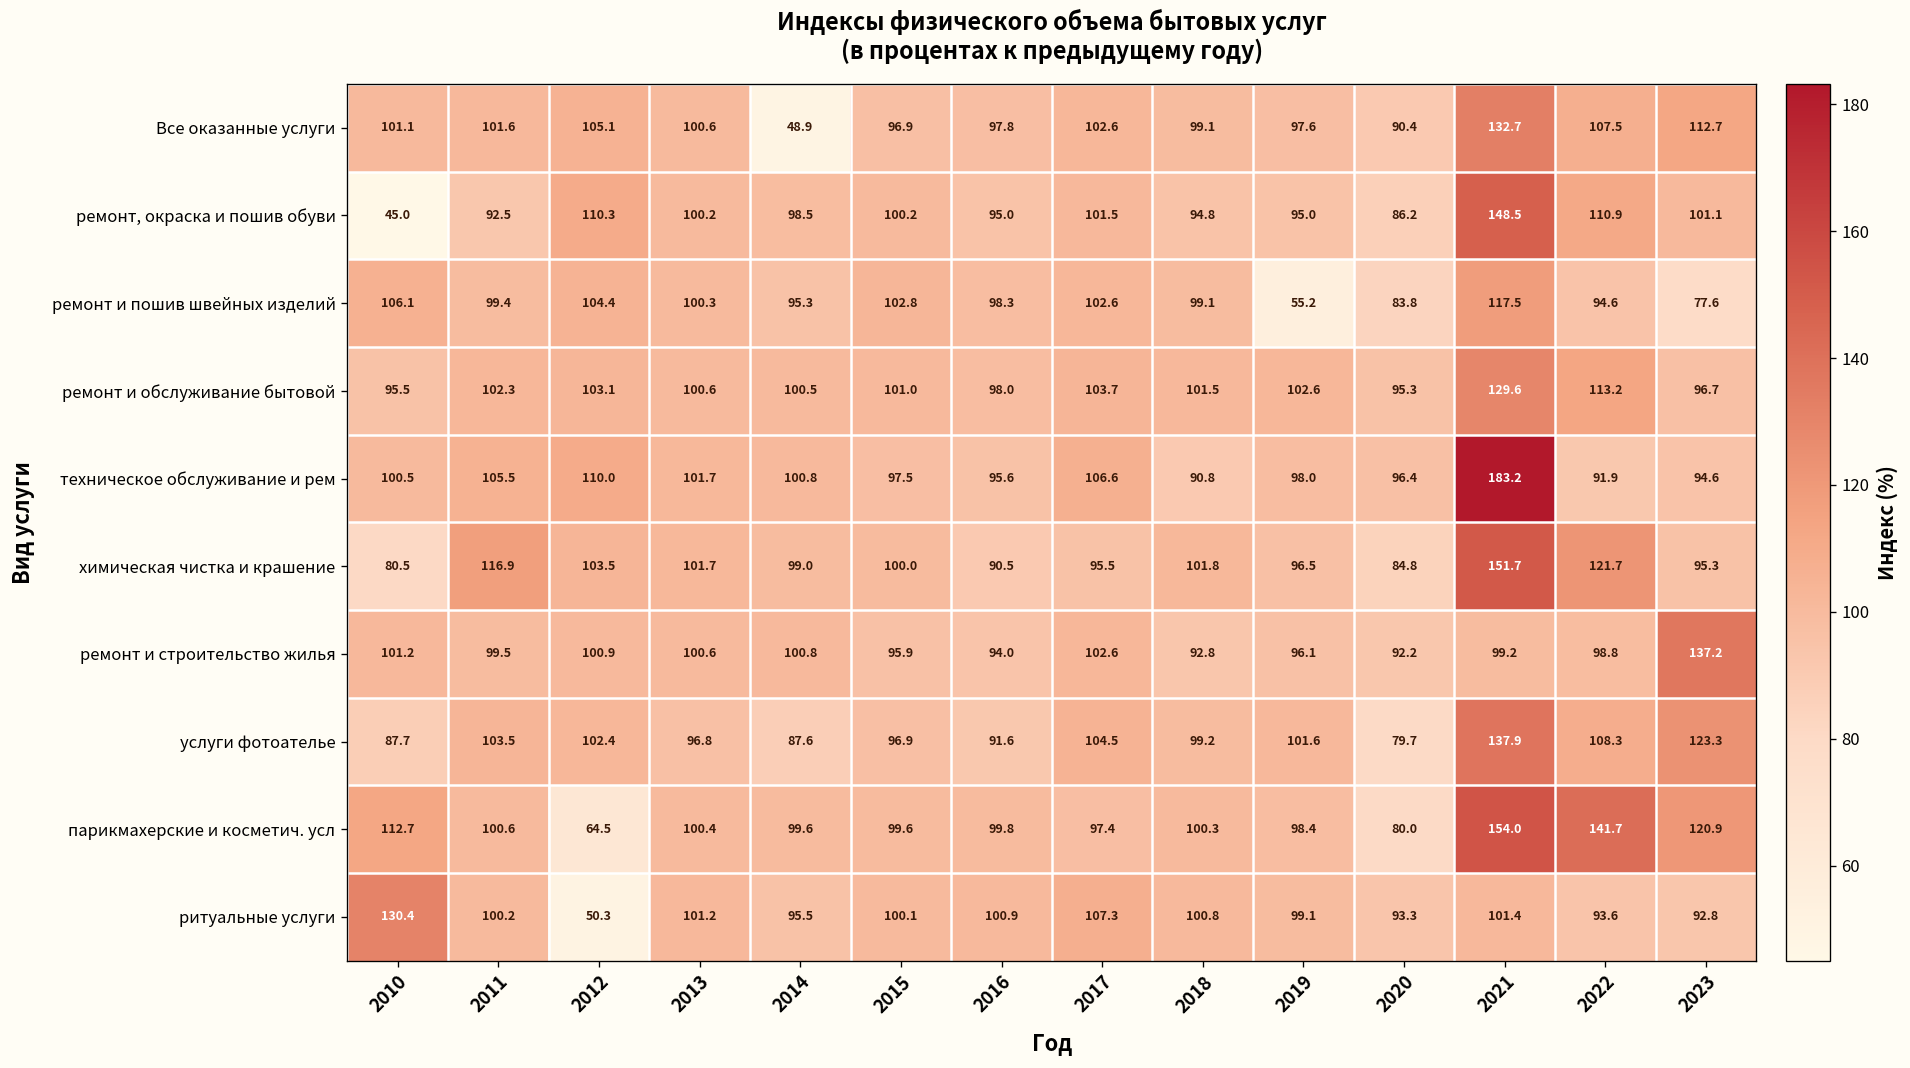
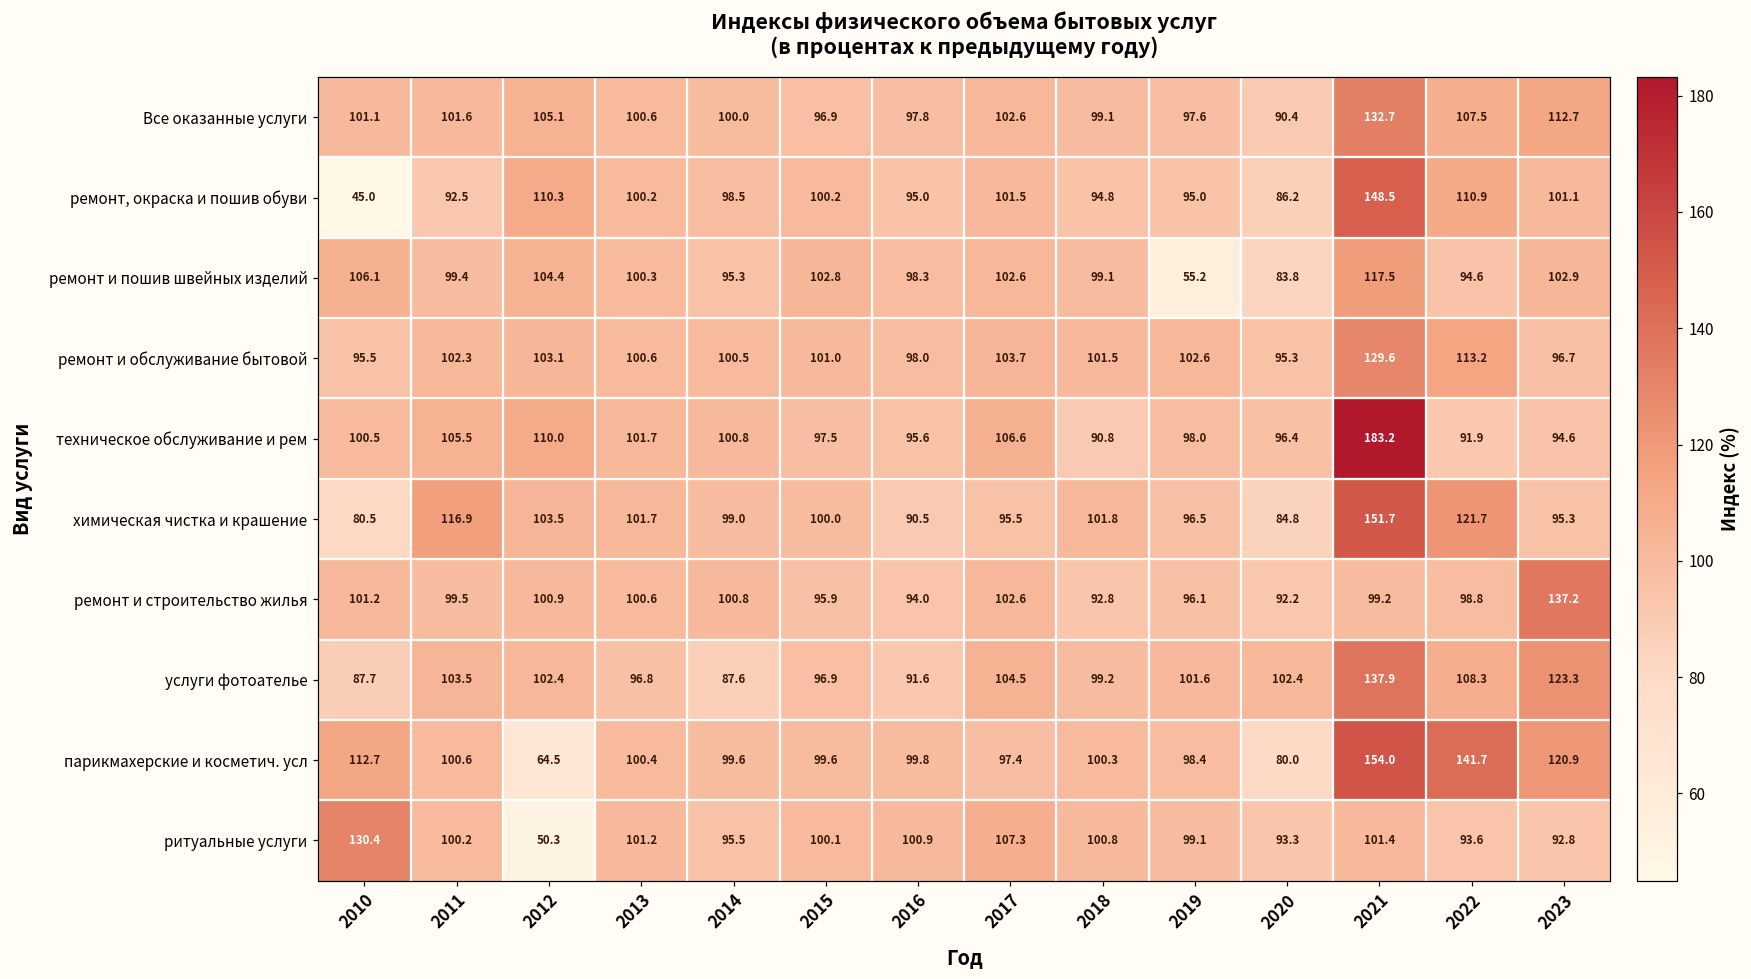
Все оказанные услуги, 2014: 48.9 -> 100.0
ремонт и пошив швейных изделий, 2023: 77.6 -> 102.9
услуги фотоателье, 2020: 79.7 -> 102.4
